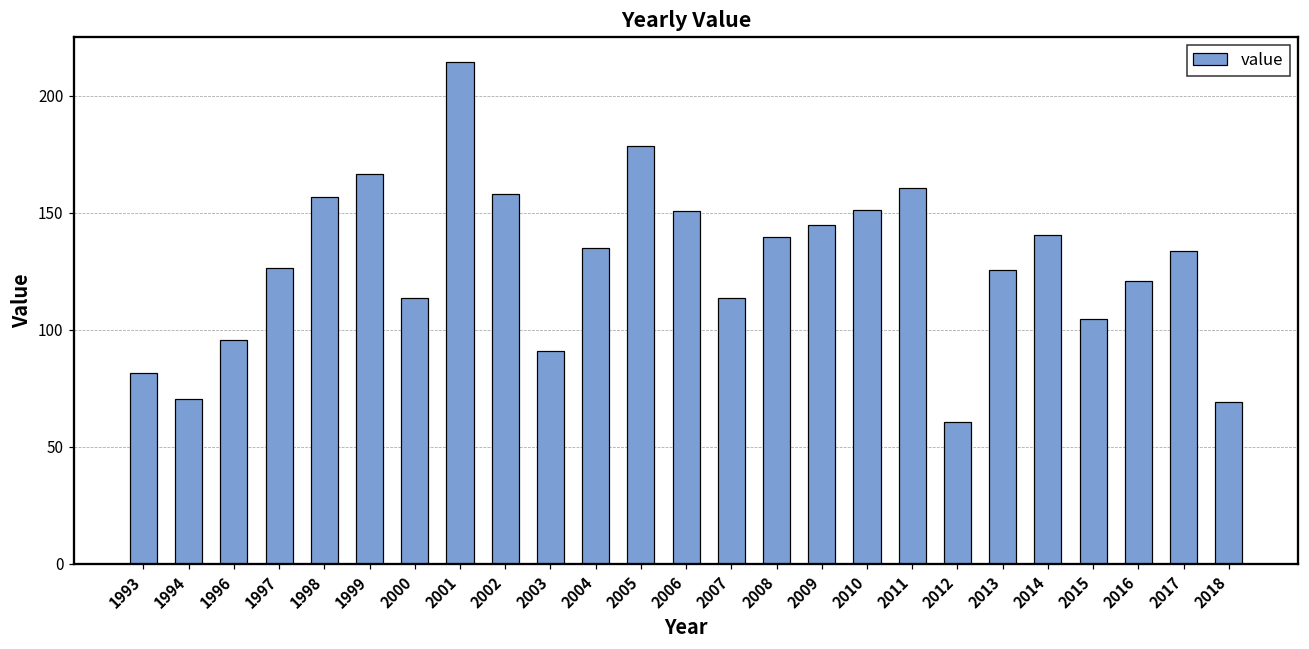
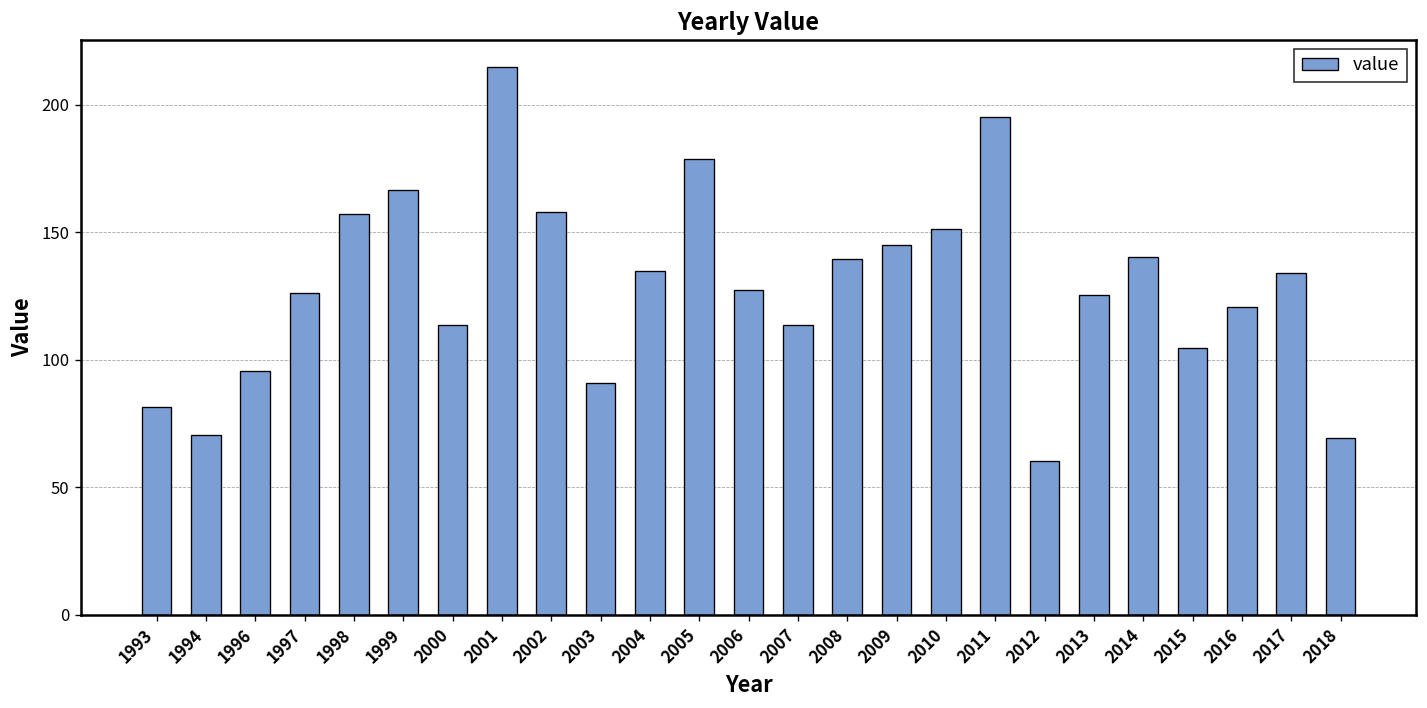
2006: 151 -> 127
2011: 160 -> 195
